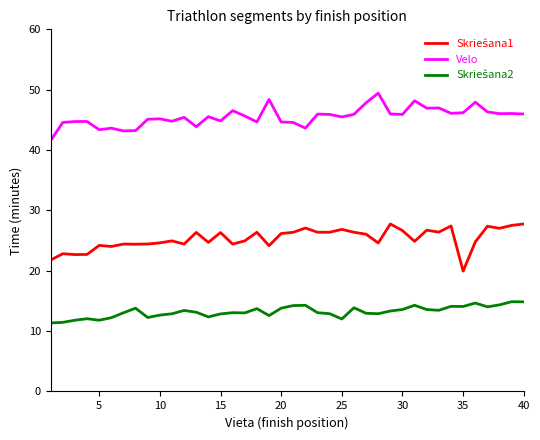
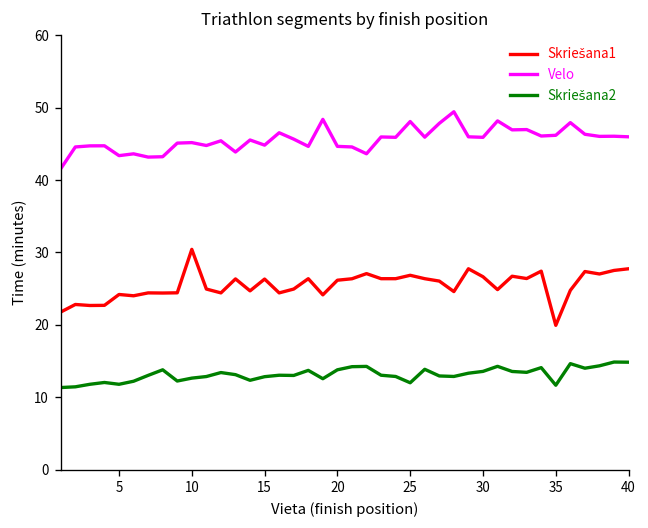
Skriešana1, 10: 25 -> 30
Velo, 25: 45 -> 48
Skriešana2, 35: 14 -> 12
